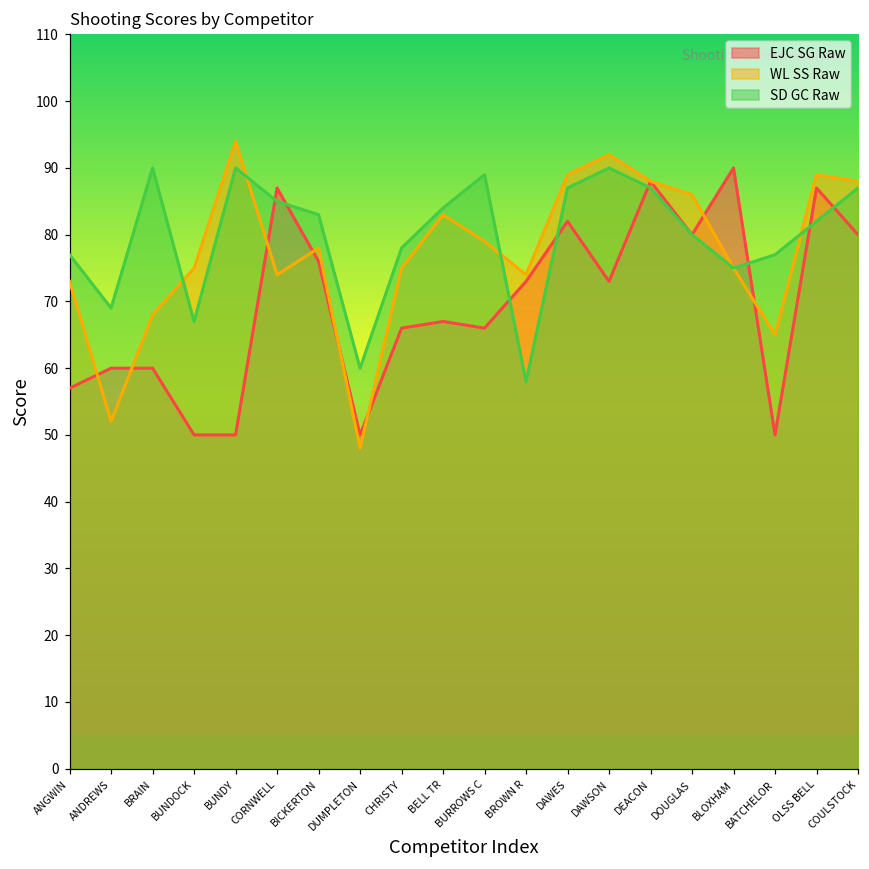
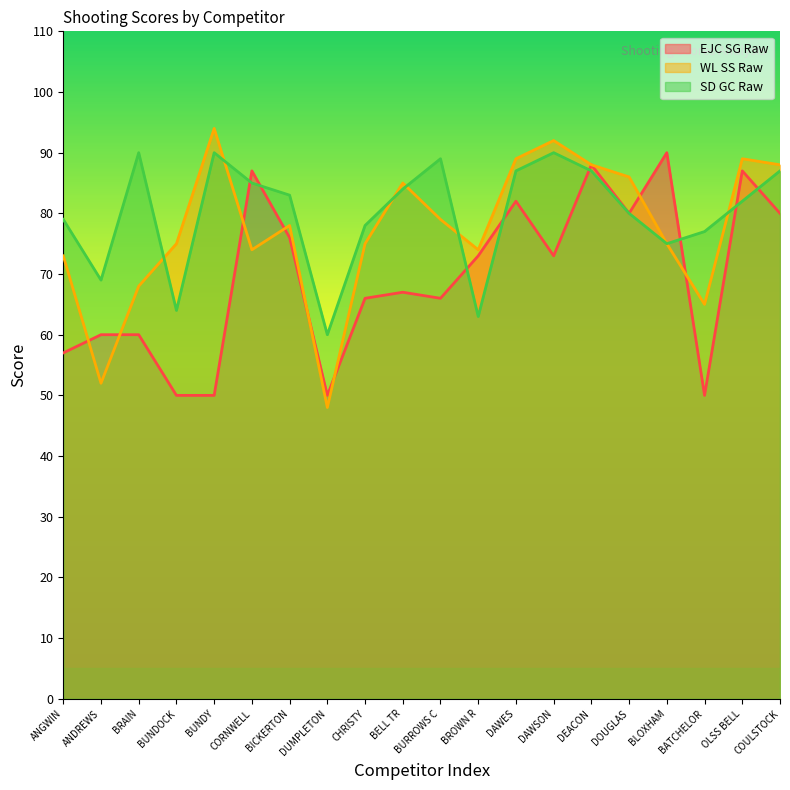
SD GC Raw, ANGWIN: 77 -> 79
SD GC Raw, BUNDOCK: 67 -> 64
WL SS Raw, BELL TR: 83 -> 85
SD GC Raw, BROWN R: 58 -> 63
